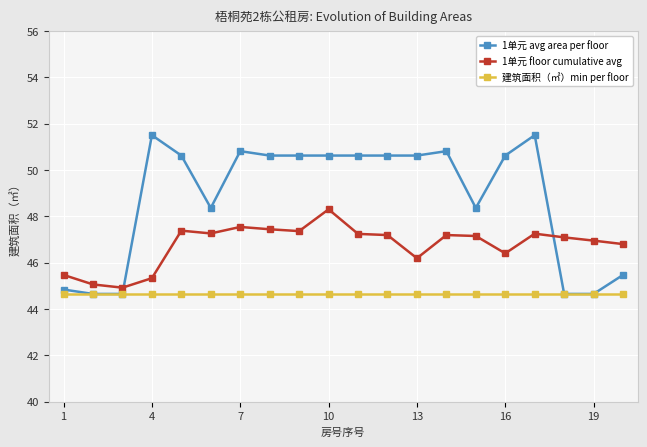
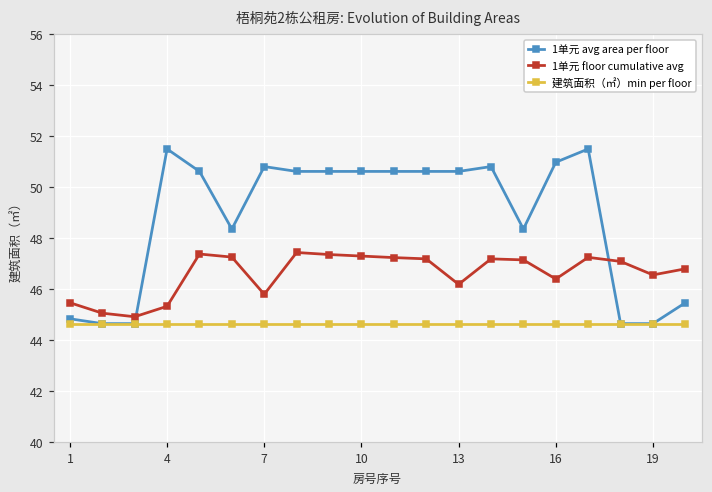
1单元 floor cumulative avg, 7: 47.5 -> 45.8
1单元 floor cumulative avg, 10: 48.3 -> 47.3
1单元 avg area per floor, 16: 50.6 -> 51.0
1单元 floor cumulative avg, 19: 47.0 -> 46.6
